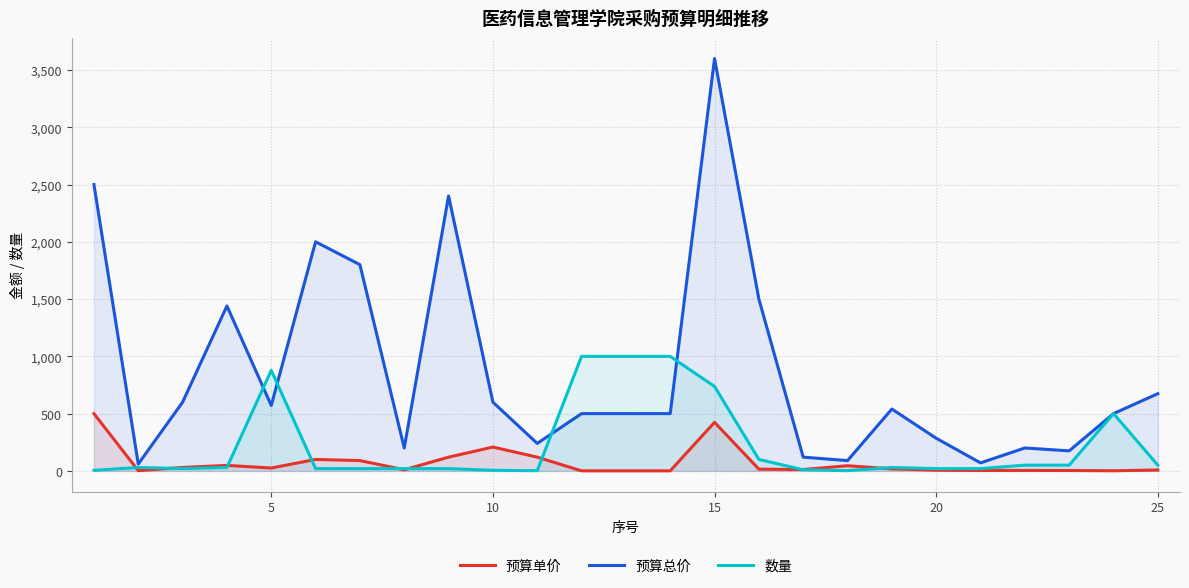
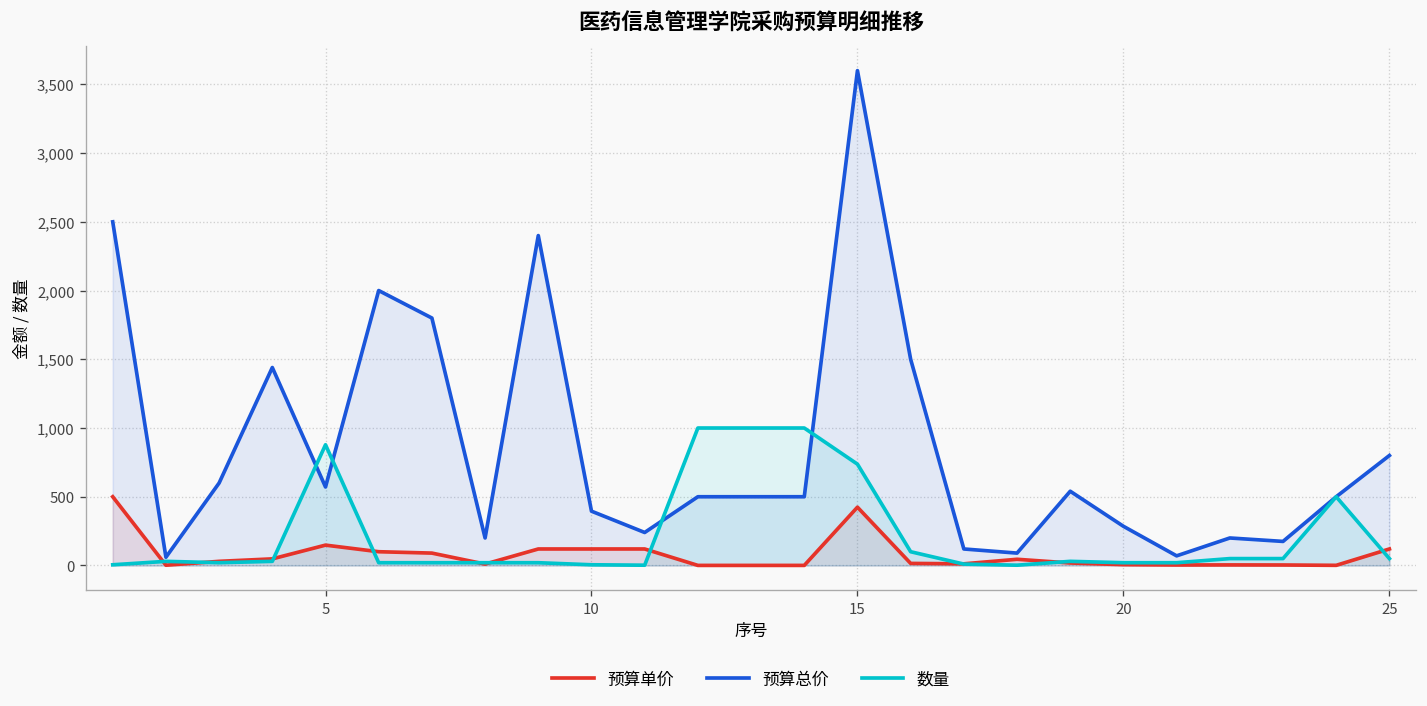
预算单价, 5: 30 -> 150
预算单价, 10: 210 -> 120
预算总价, 10: 600 -> 400
预算单价, 25: 10 -> 120
预算总价, 25: 670 -> 800
